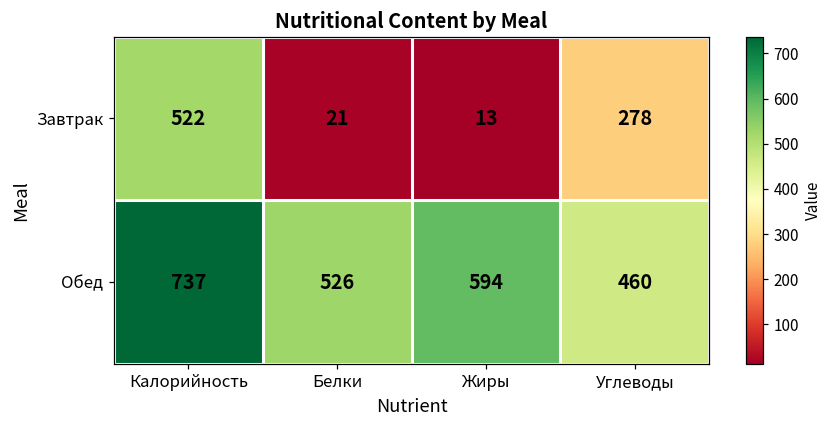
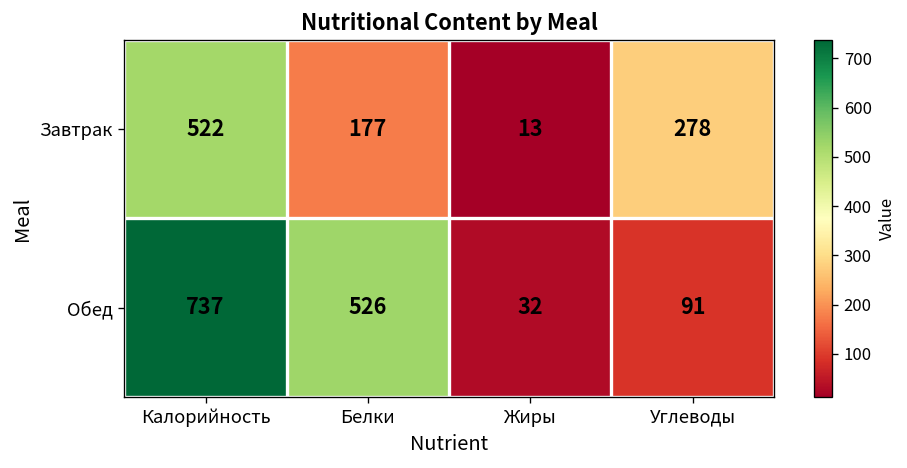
Завтрак, Белки: 21 -> 177
Обед, Жиры: 594 -> 32
Обед, Углеводы: 460 -> 91
